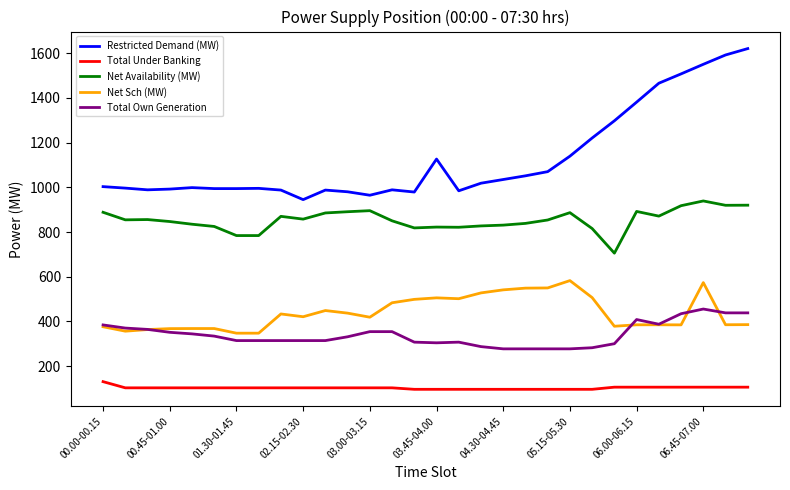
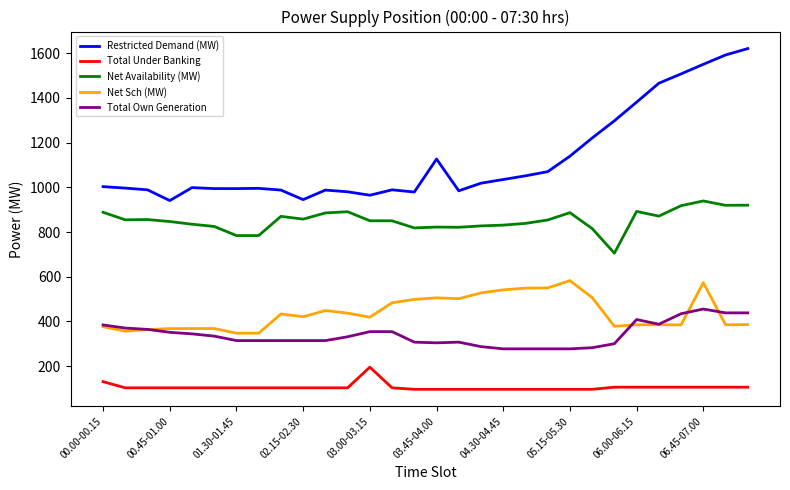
Restricted Demand (MW), 00.45-01.00: 990 -> 940
Total Under Banking, 03.00-03.15: 100 -> 200
Net Availability (MW), 03.00-03.15: 900 -> 850
